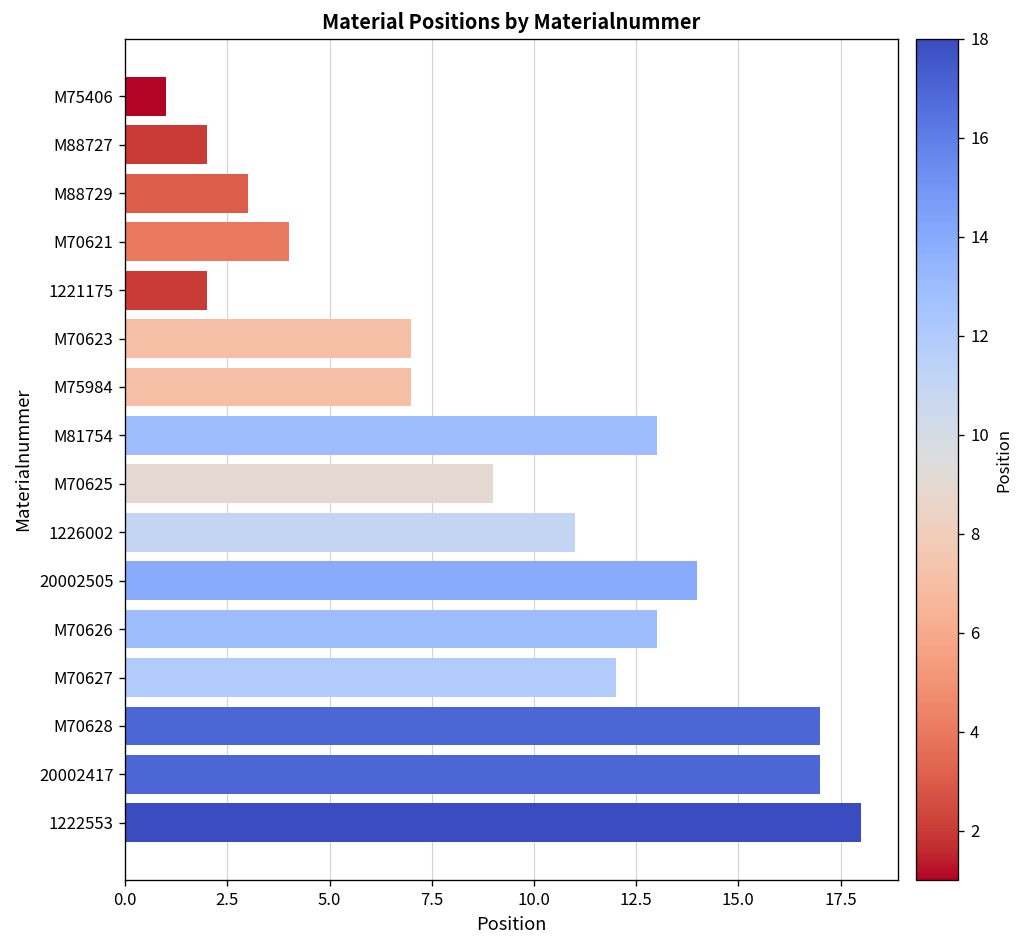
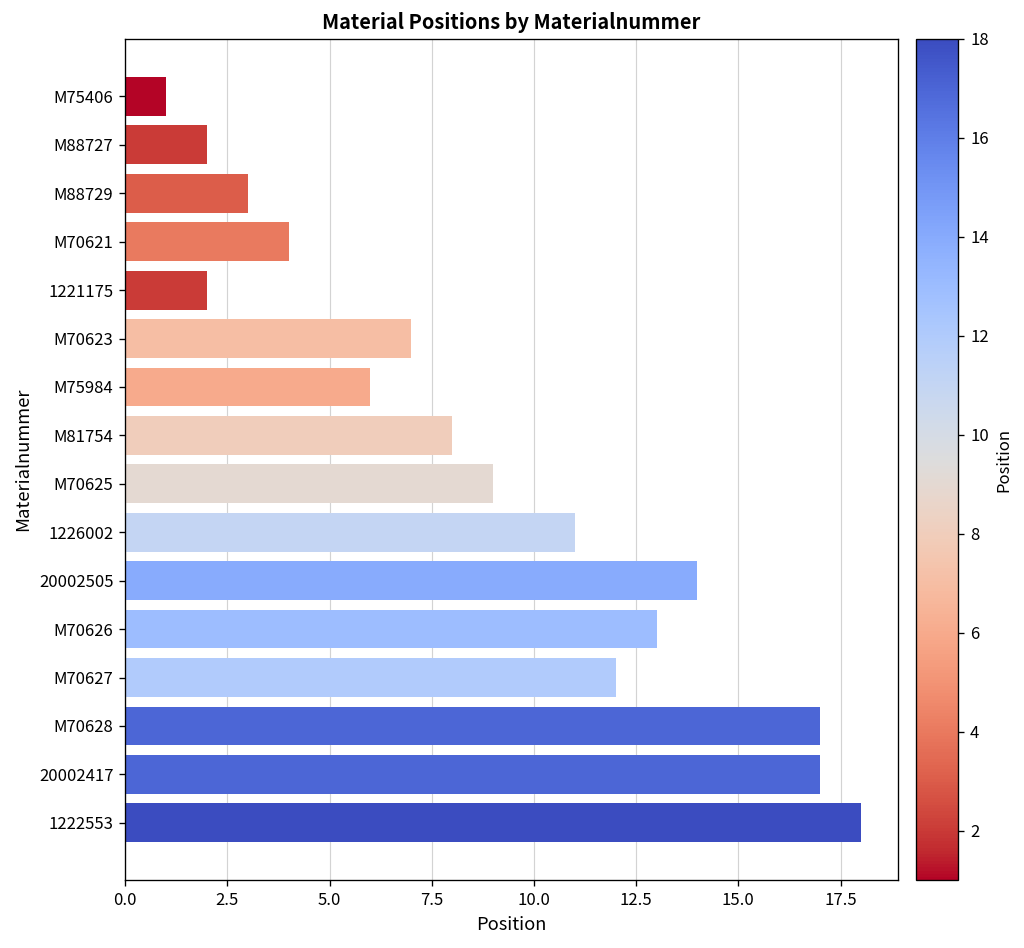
M75984: 7 -> 6
M81754: 13 -> 8
